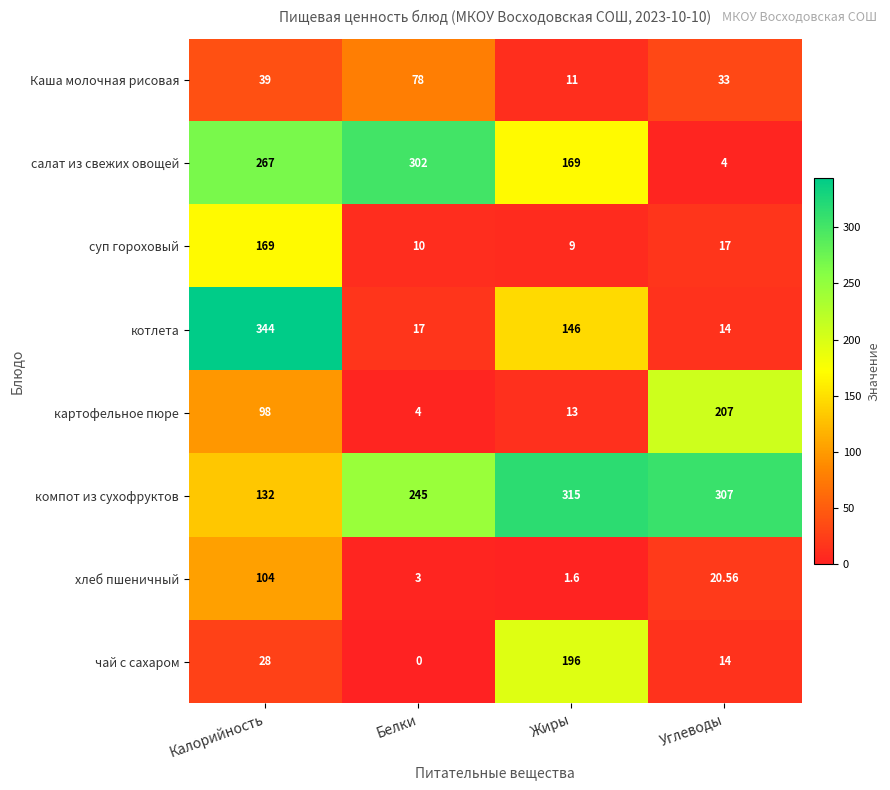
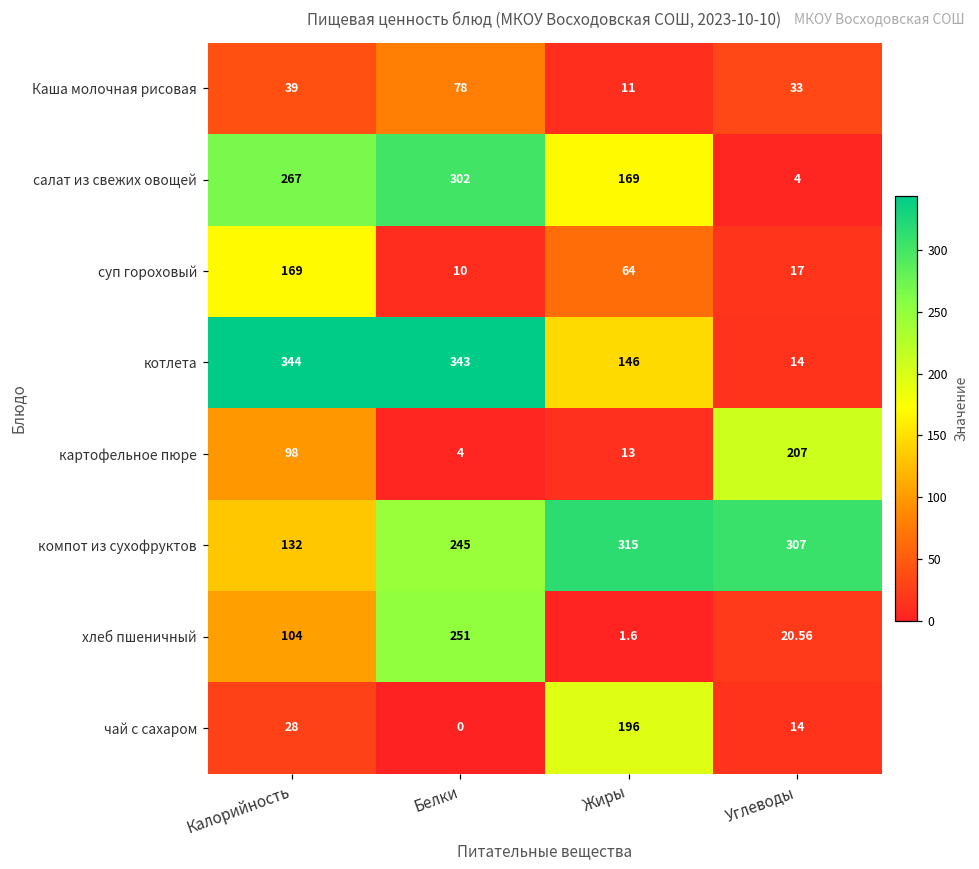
суп гороховый, Жиры: 9 -> 64
котлета, Белки: 17 -> 343
хлеб пшеничный, Белки: 3 -> 251
